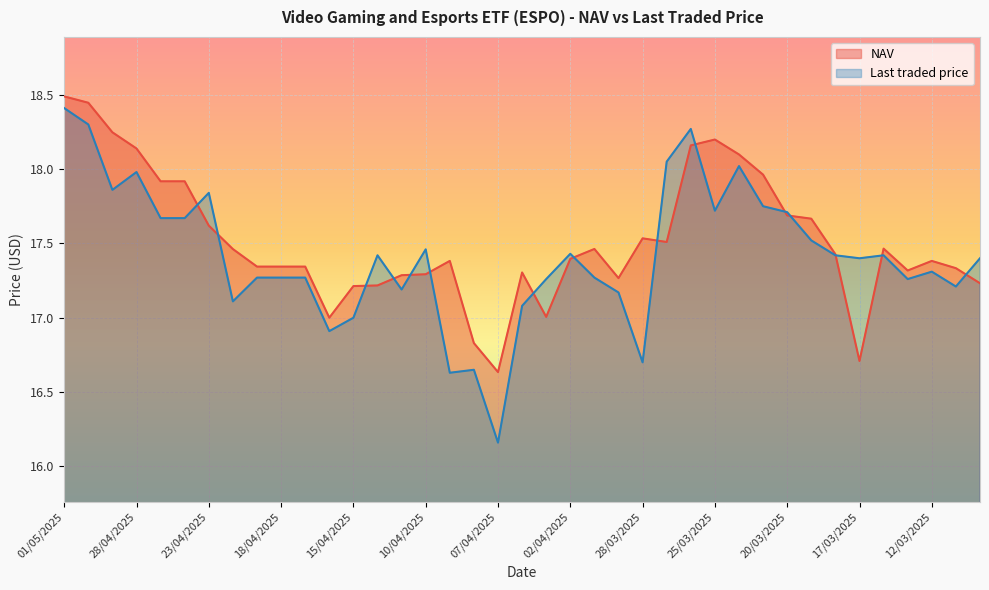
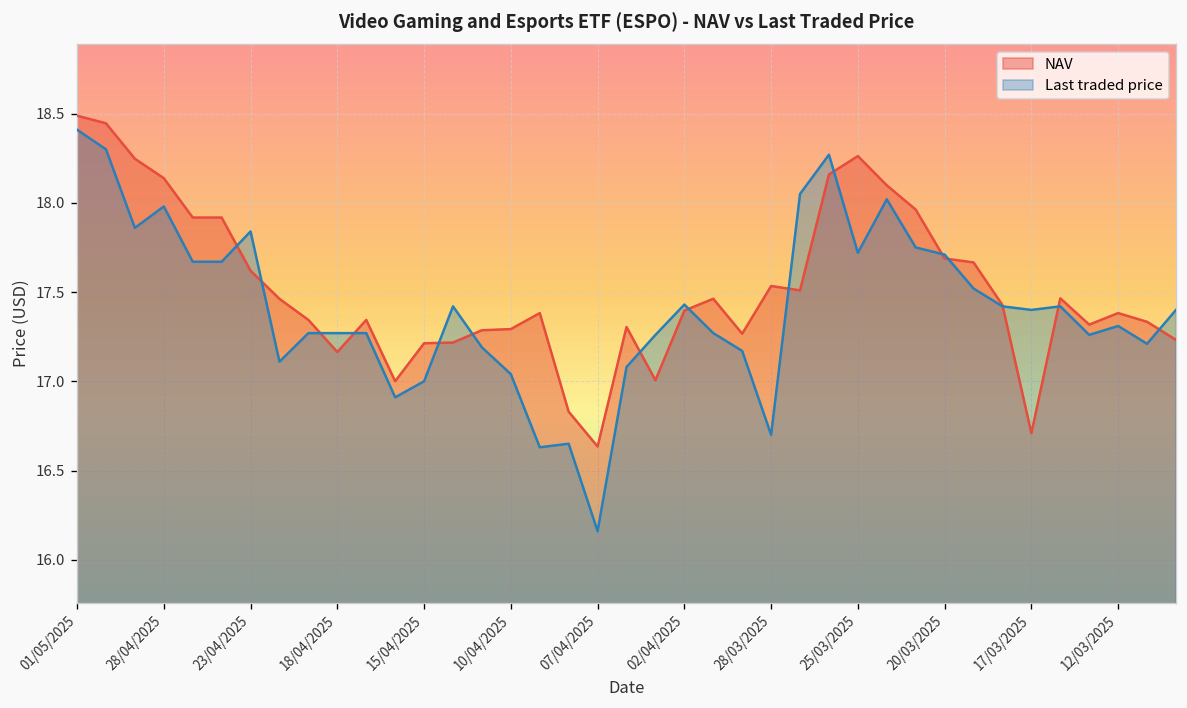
NAV, 18/04/2025: 17.34 -> 17.16
Last traded price, 10/04/2025: 17.46 -> 17.04
NAV, 25/03/2025: 18.20 -> 18.26
